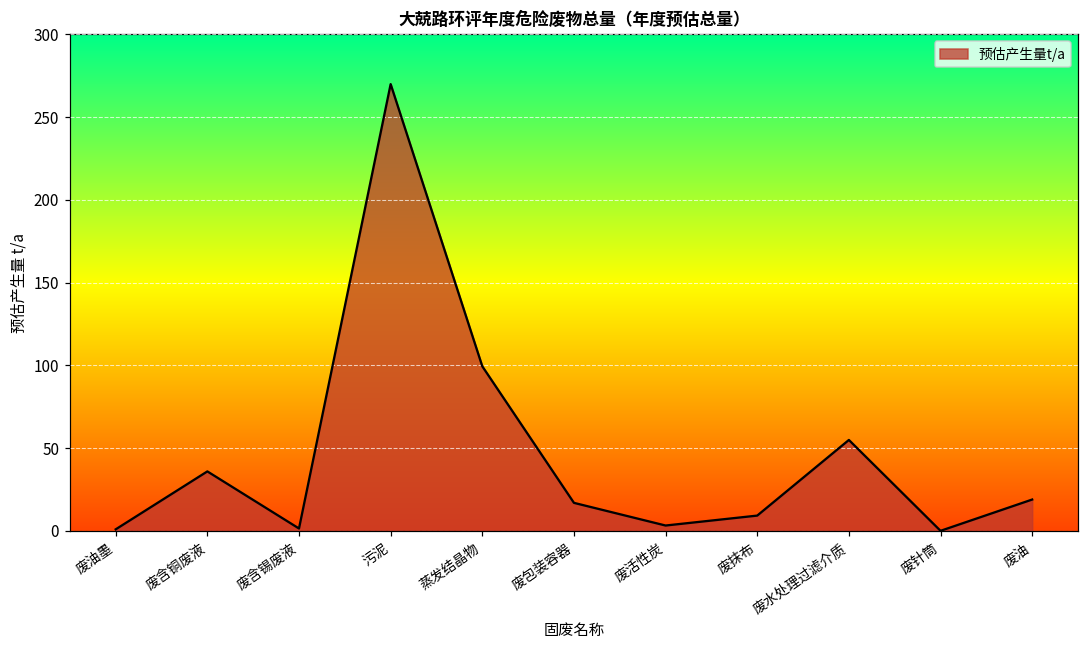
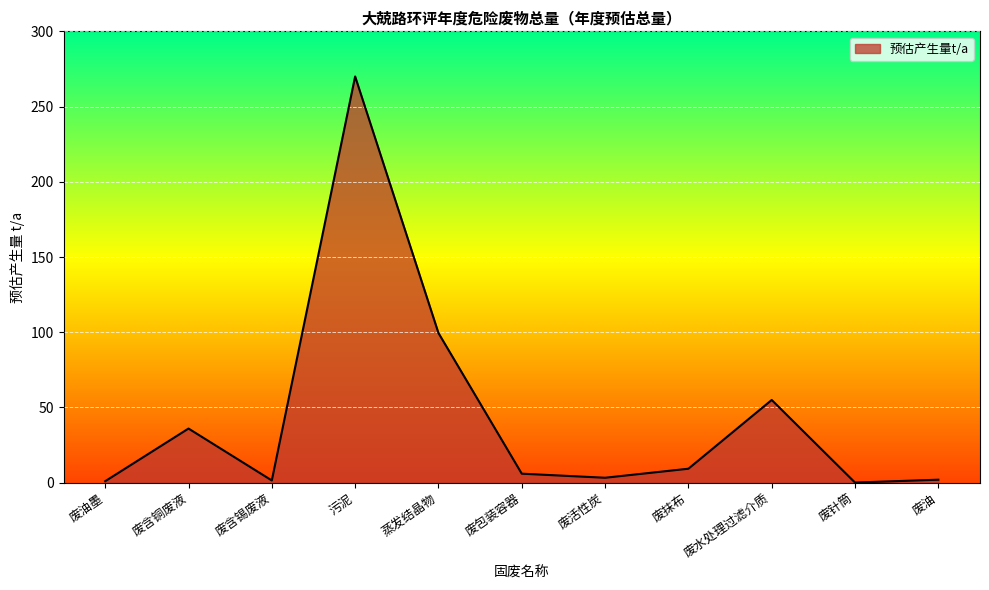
废包装容器: 17 -> 6
废油: 19 -> 2
